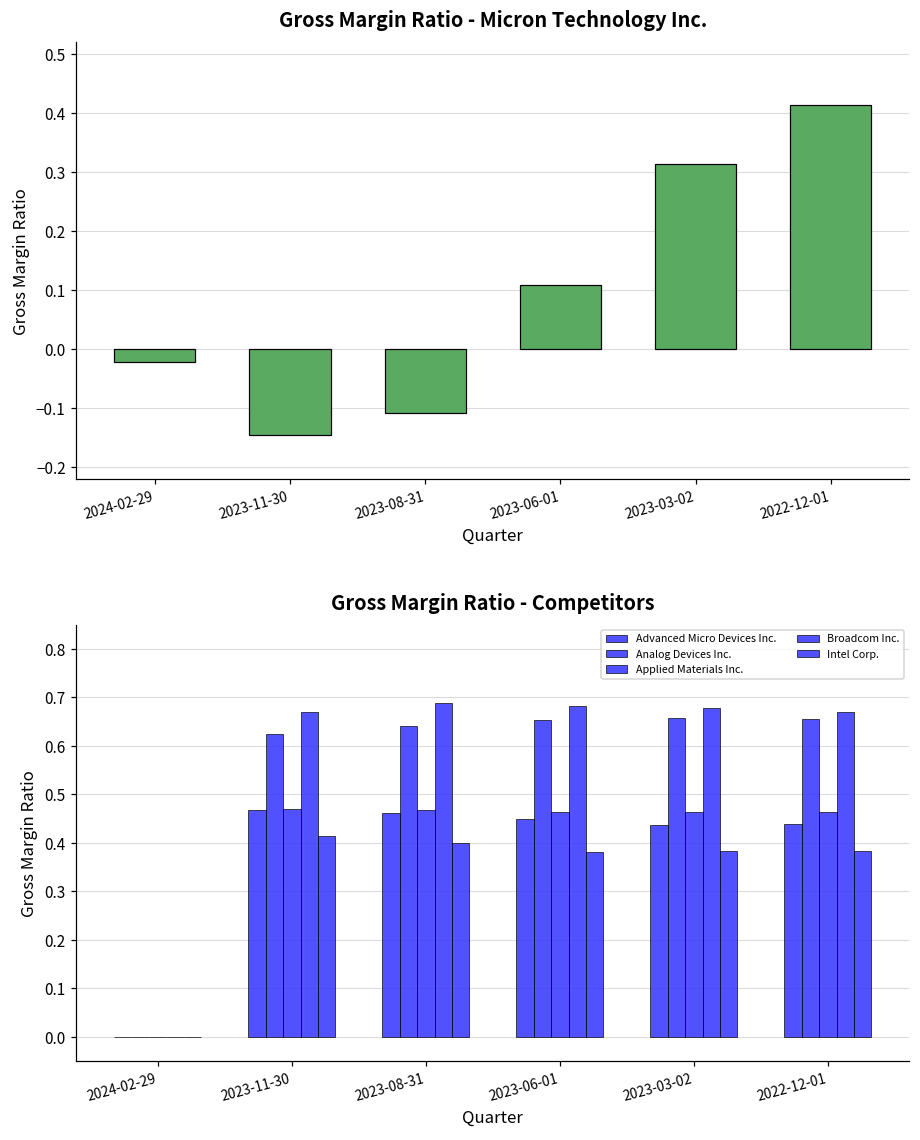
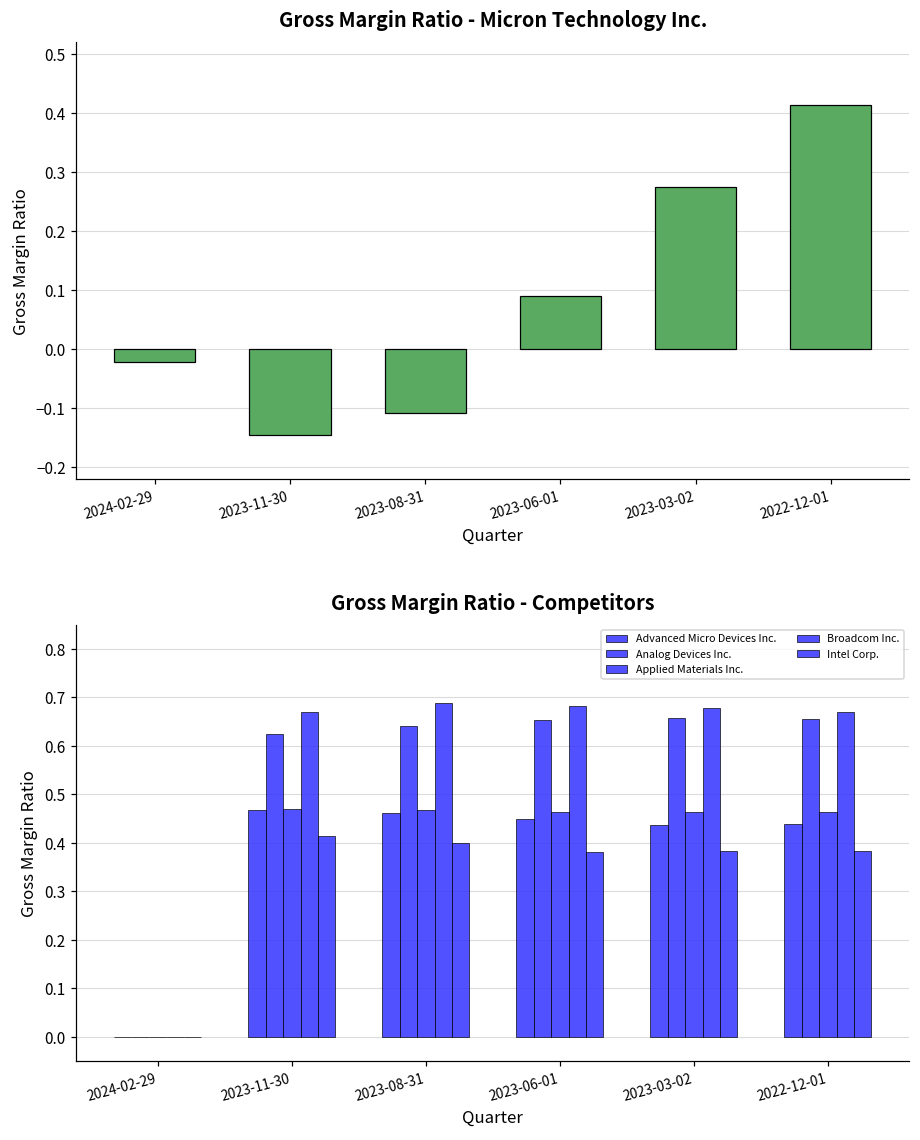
Gross Margin Ratio - Micron Technology Inc., 2023-06-01: 0.11 -> 0.09
Gross Margin Ratio - Micron Technology Inc., 2023-03-02: 0.31 -> 0.28
